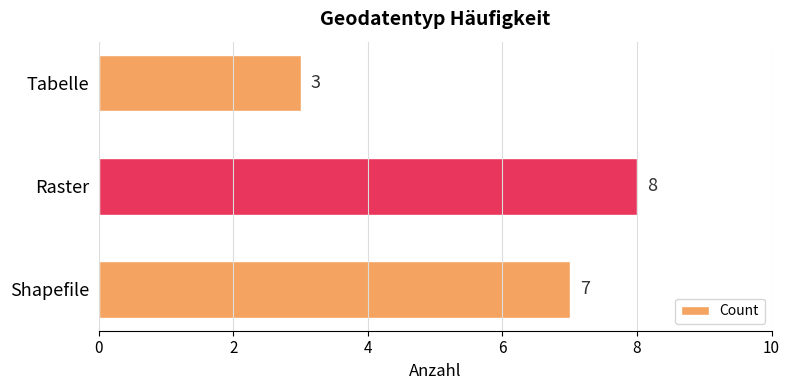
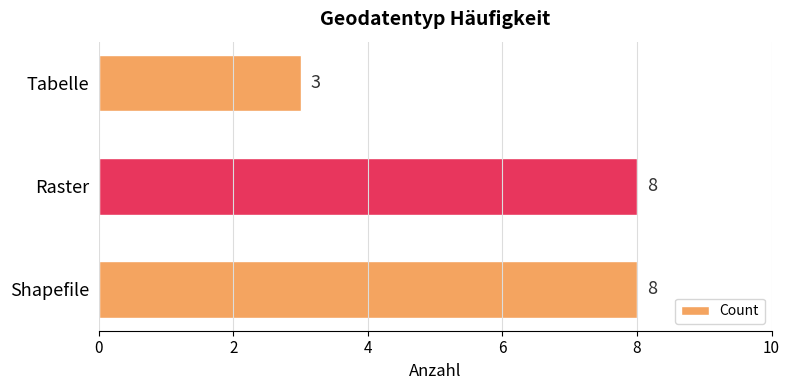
Shapefile: 7 -> 8
